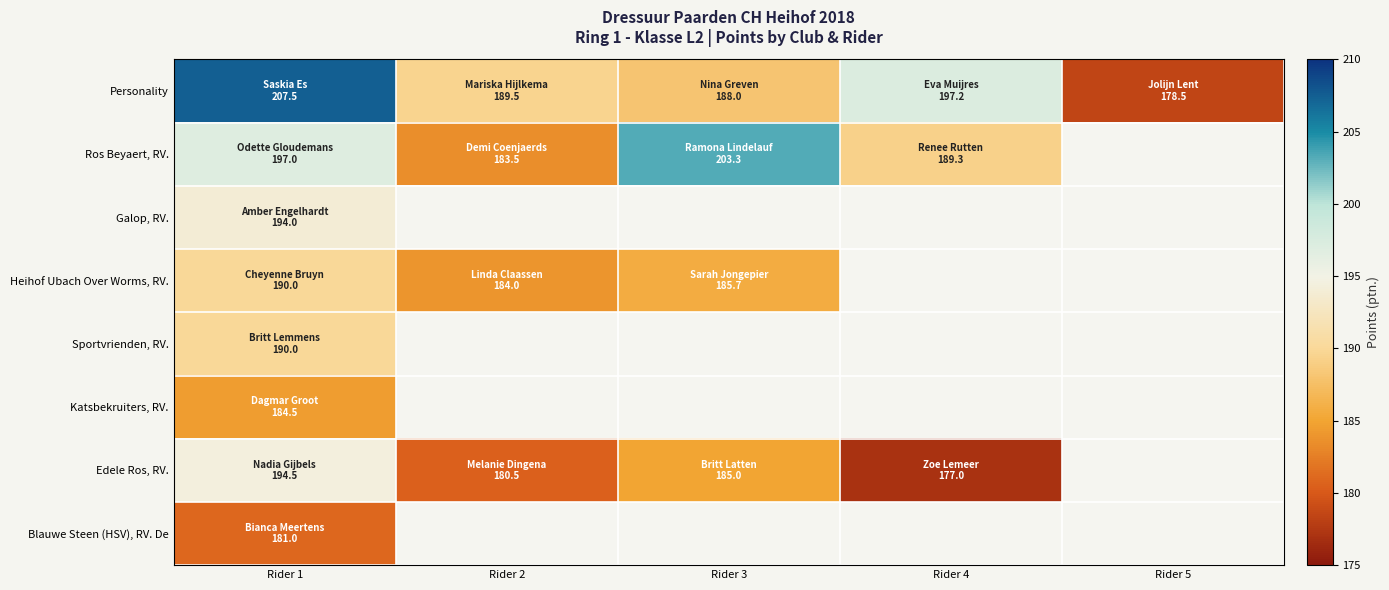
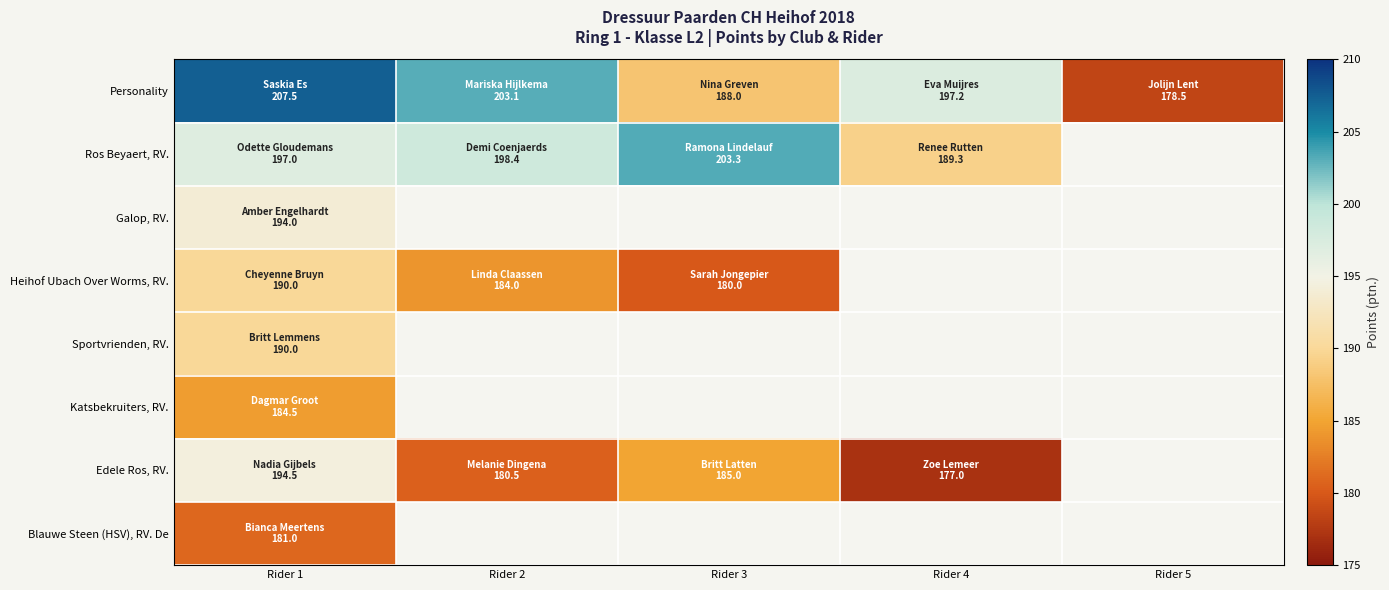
Personality, Rider 2: 189.5 -> 203.1
Ros Beyaert, RV., Rider 2: 183.5 -> 198.4
Heihof Ubach Over Worms, RV., Rider 3: 185.7 -> 180.0
